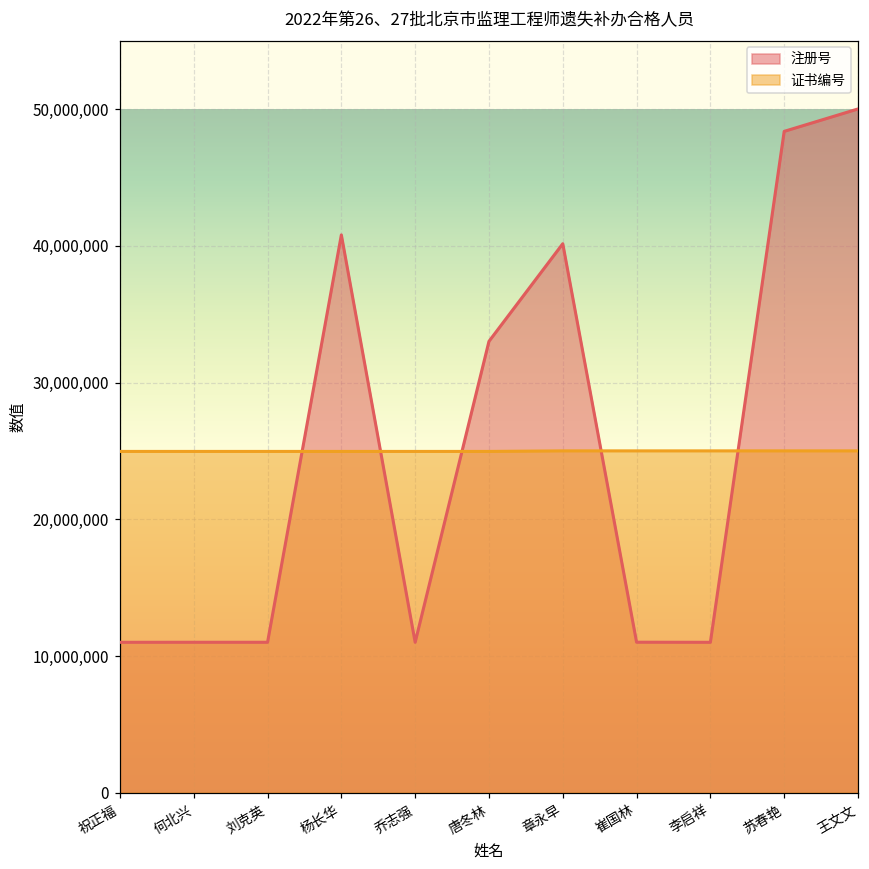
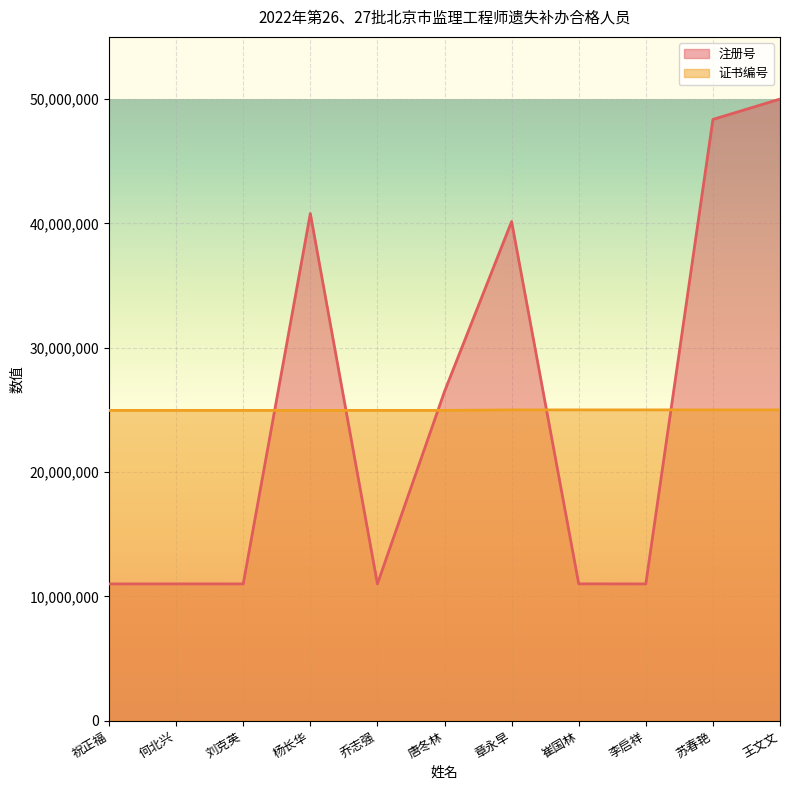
注册号, 唐冬林: 33,000,000 -> 26,500,000
